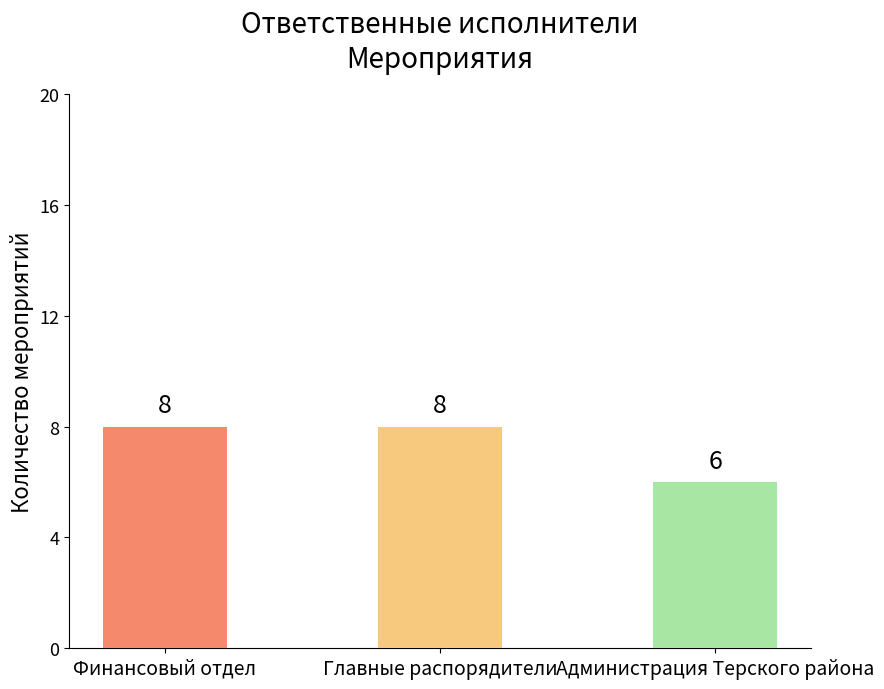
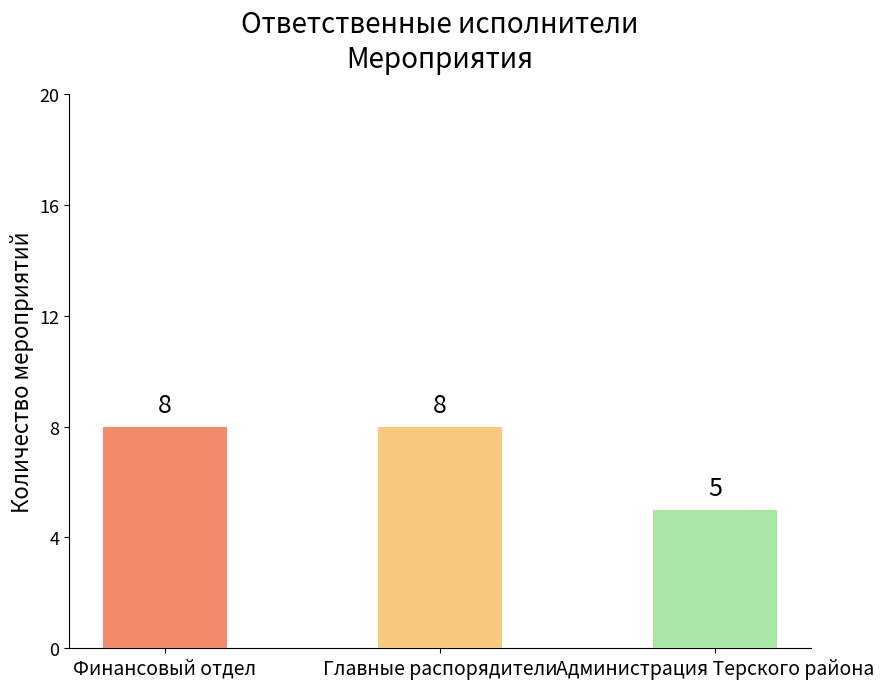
Администрация Терского района: 6 -> 5
